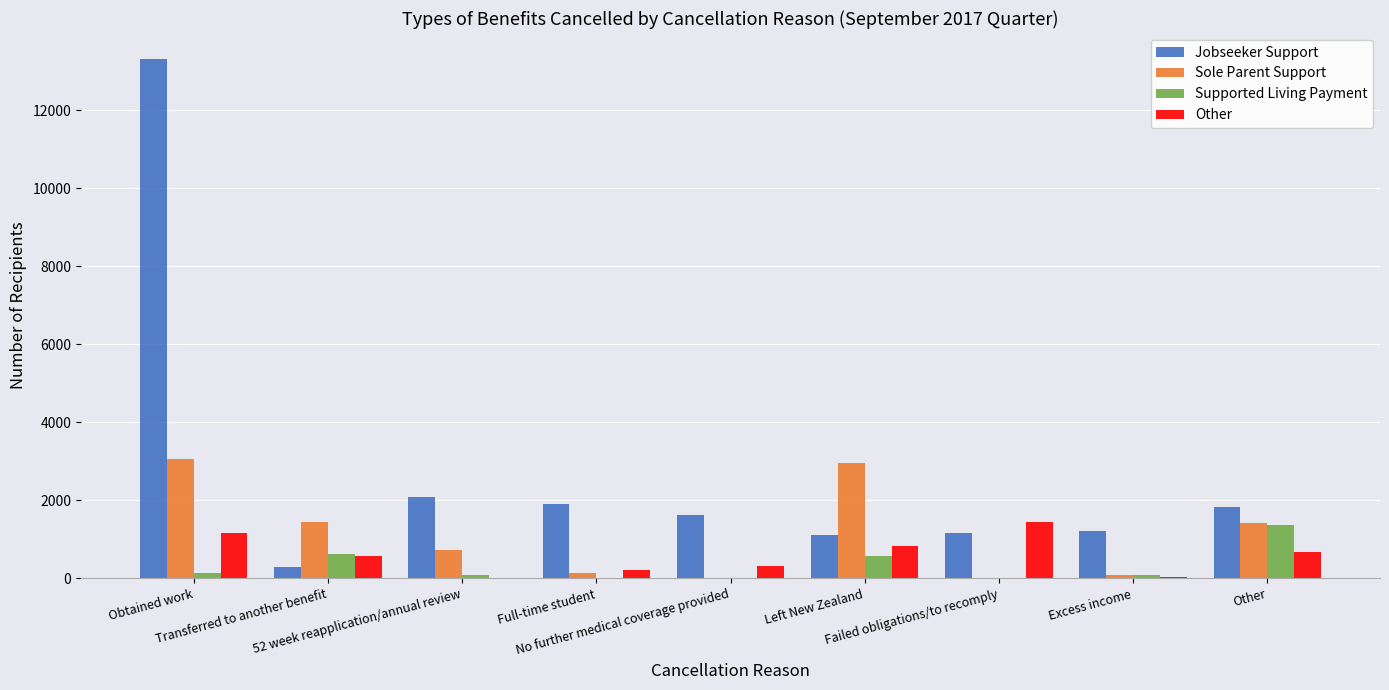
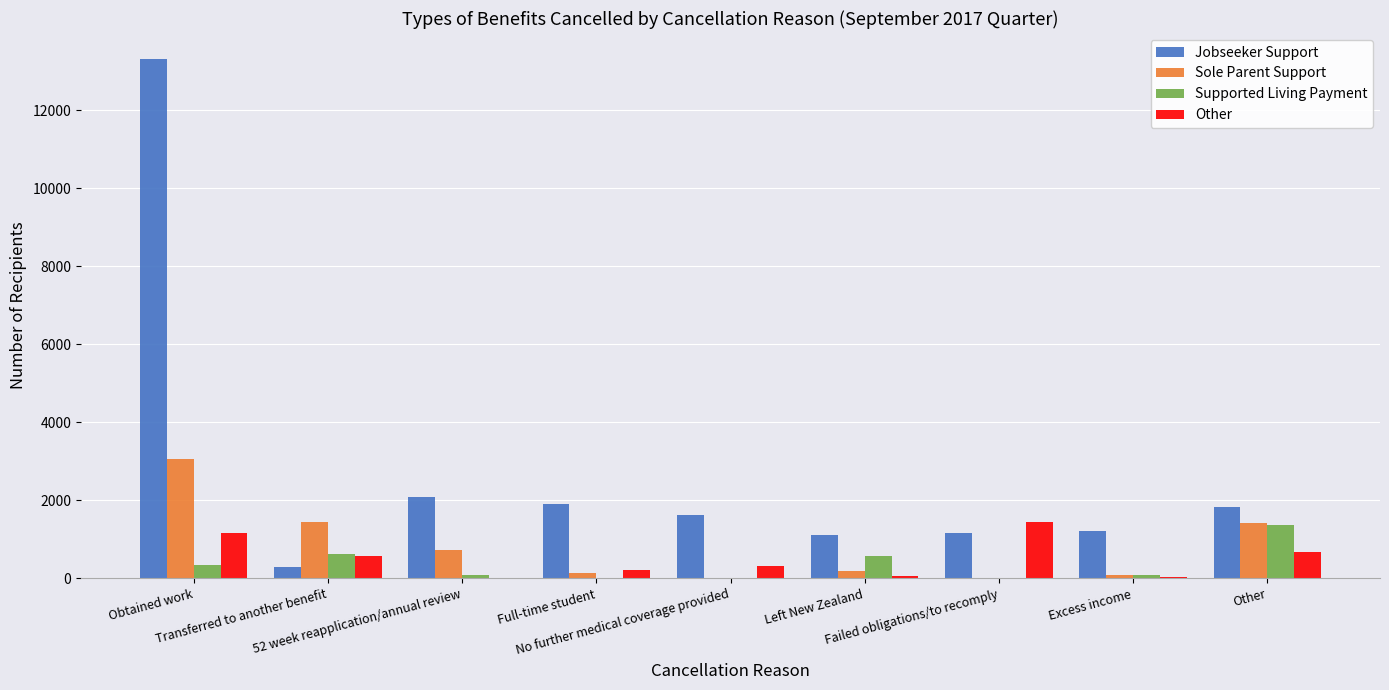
Supported Living Payment, Obtained work: 100 -> 300
Sole Parent Support, Left New Zealand: 3000 -> 200
Other, Left New Zealand: 800 -> 100
